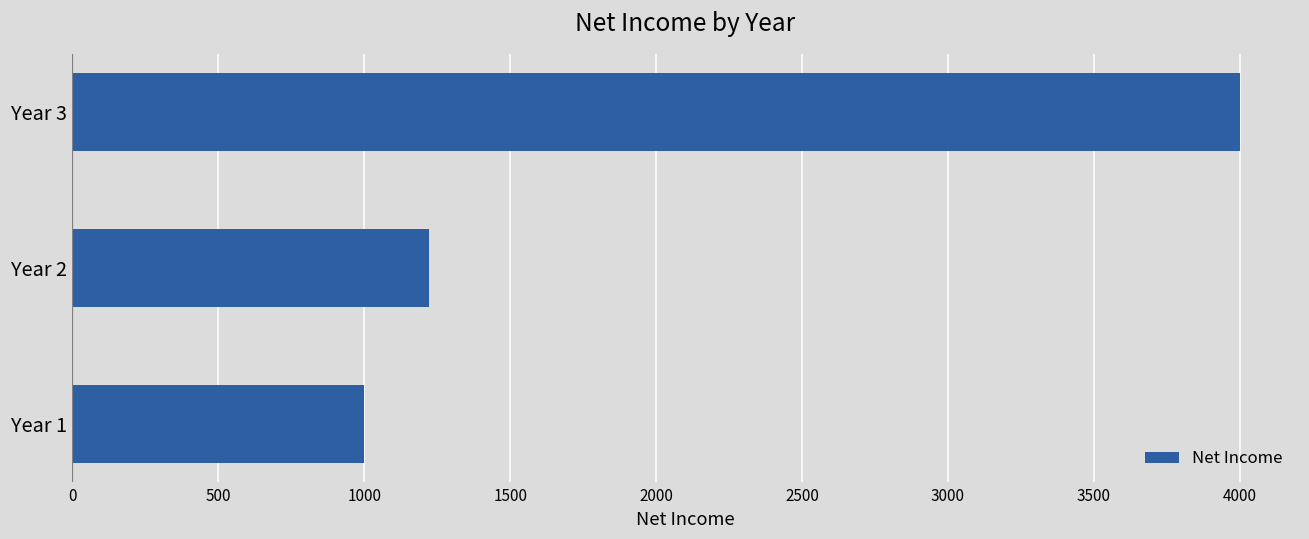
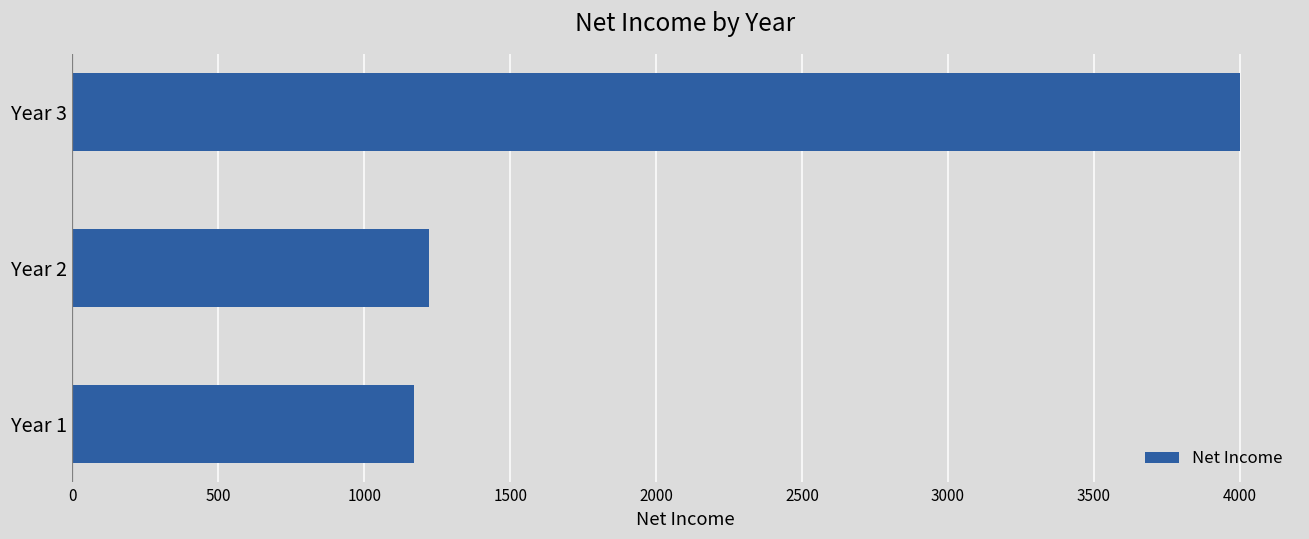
Year 1: 1000 -> 1170
